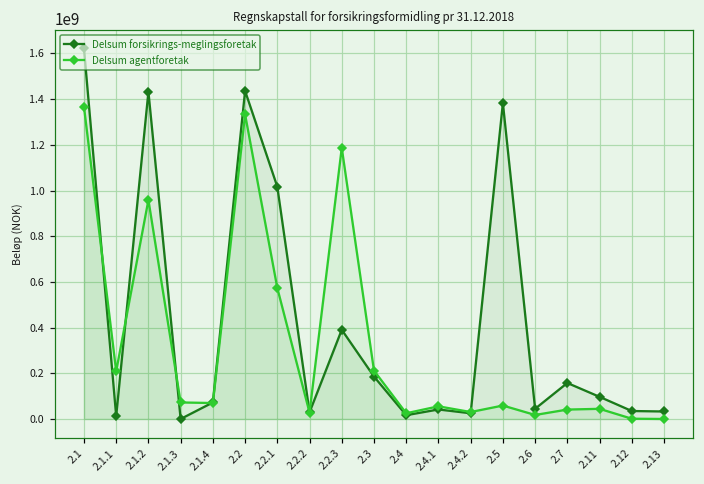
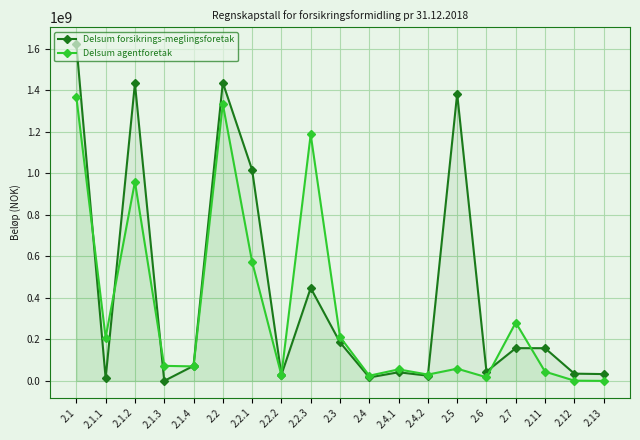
Delsum forsikrings-meglingsforetak, 2.2.3: 390000000 -> 450000000
Delsum agentforetak, 2.7: 40000000 -> 280000000
Delsum forsikrings-meglingsforetak, 2.11: 100000000 -> 160000000
